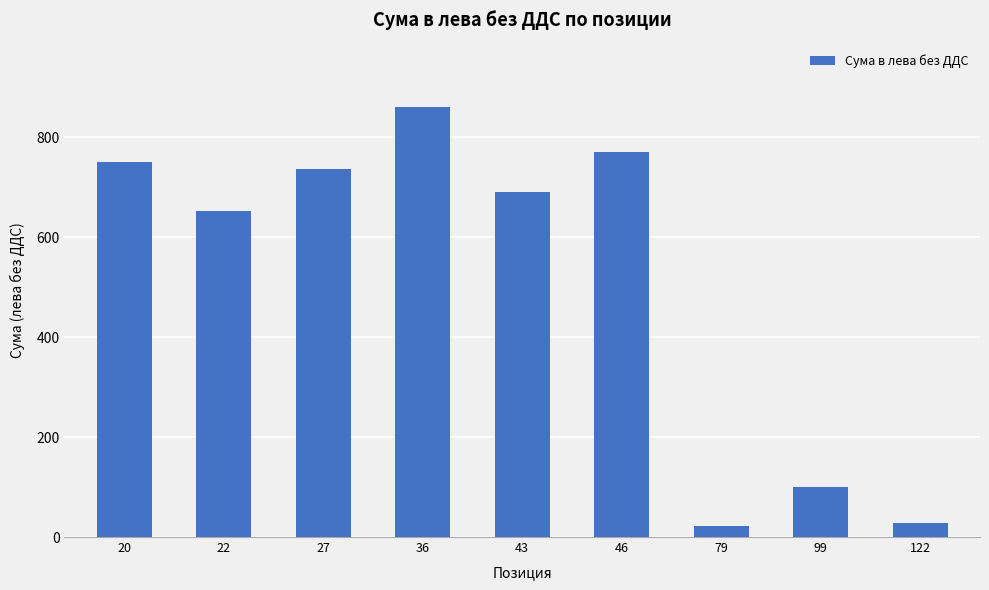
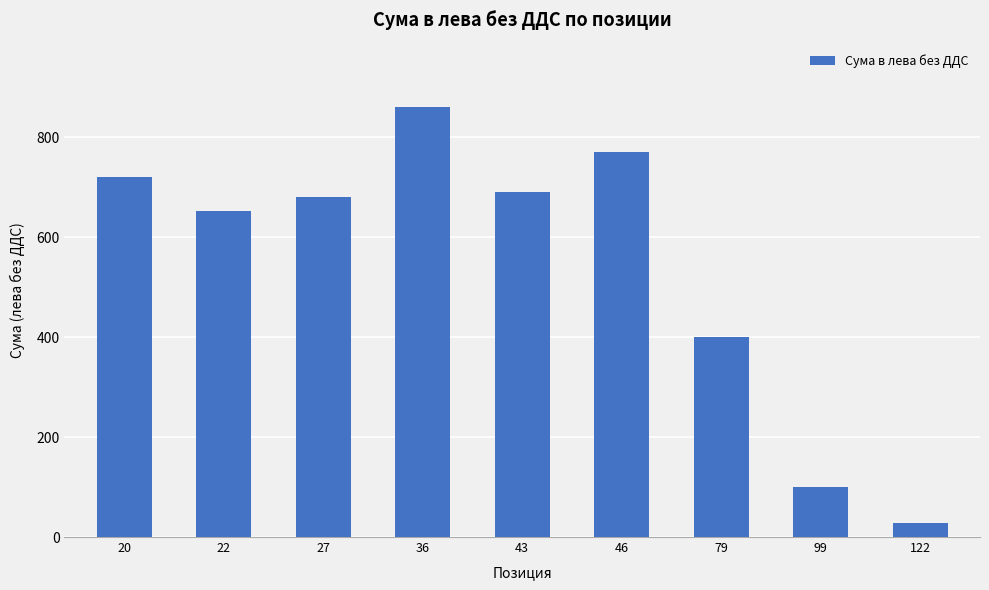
20: 750 -> 720
27: 740 -> 680
79: 20 -> 400
